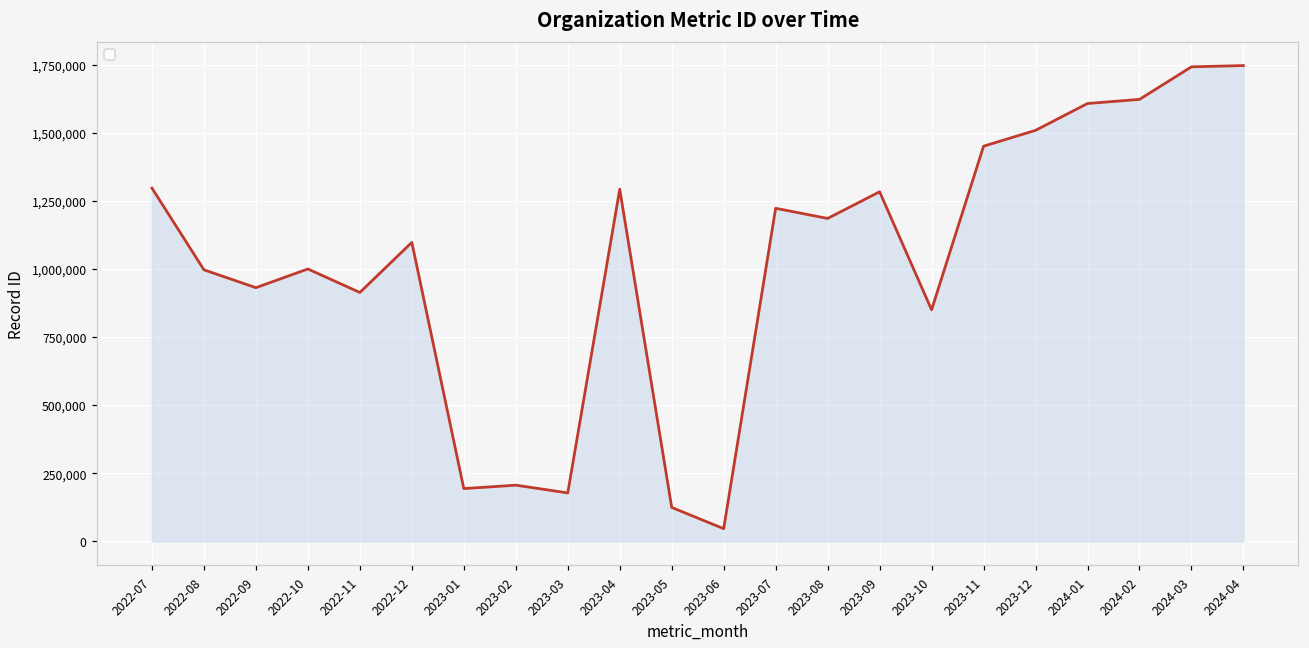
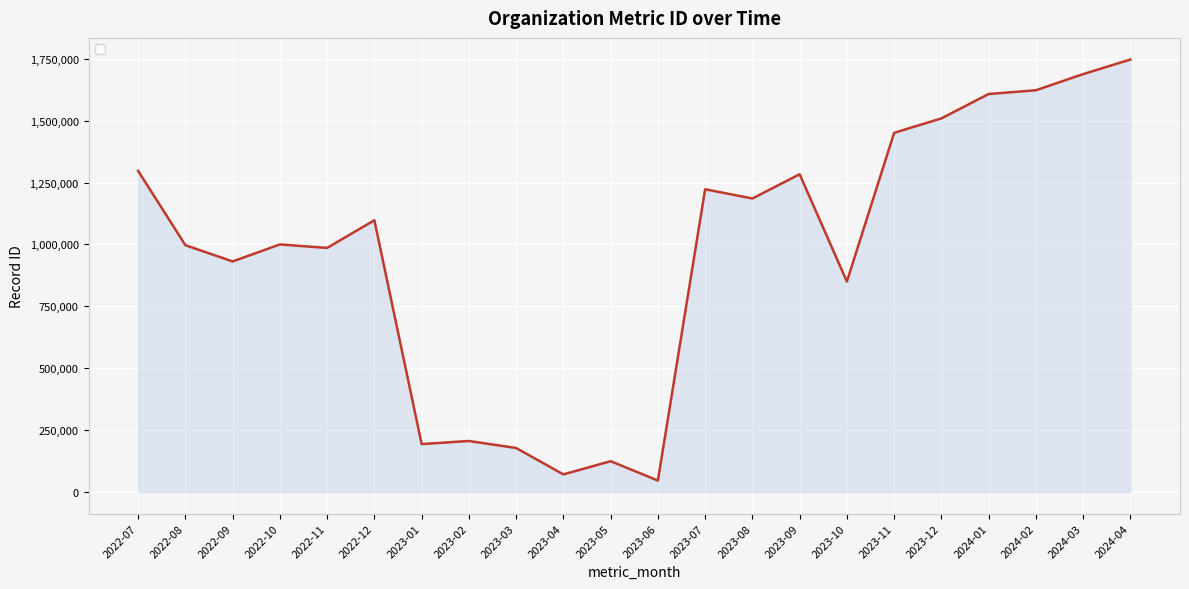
2022-11: 910,000 -> 990,000
2023-04: 1,290,000 -> 70,000
2024-03: 1,740,000 -> 1,690,000
